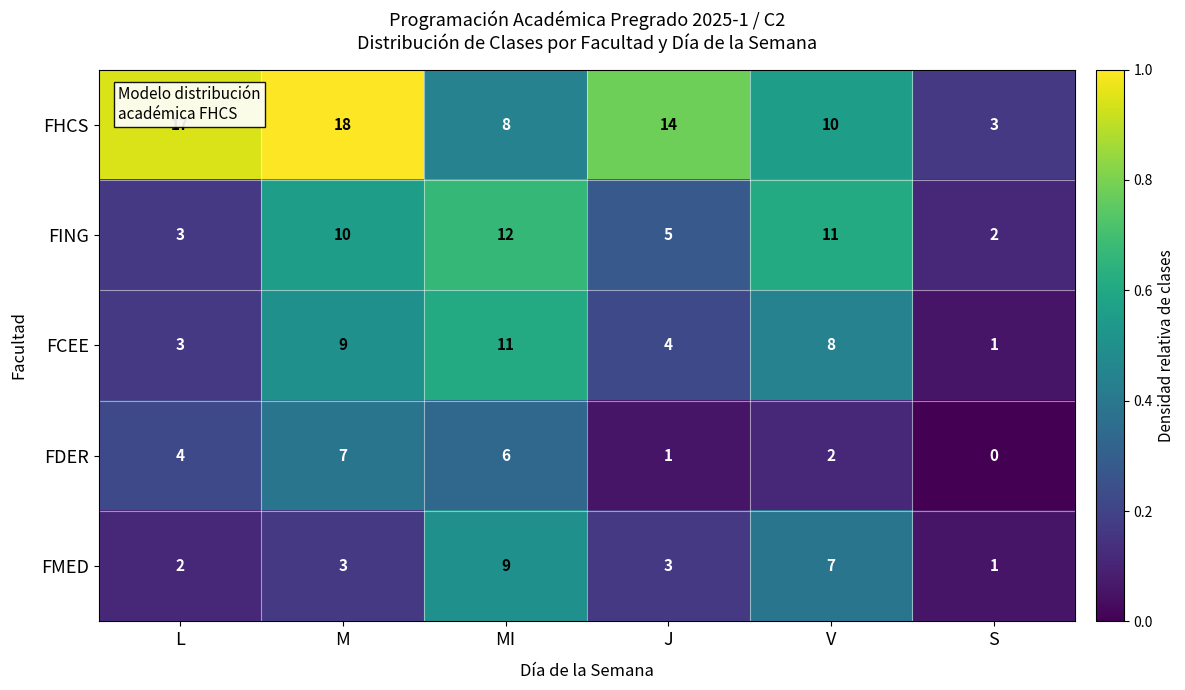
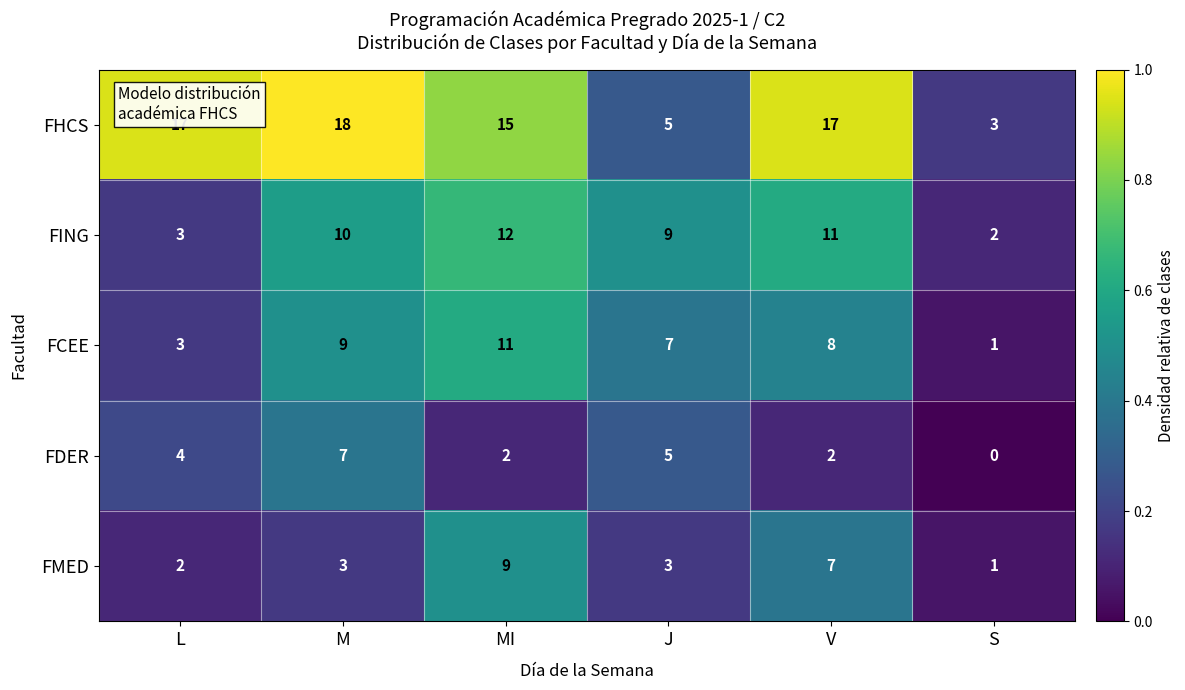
FHCS, MI: 8 -> 15
FHCS, J: 14 -> 5
FHCS, V: 10 -> 17
FING, J: 5 -> 9
FCEE, J: 4 -> 7
FDER, MI: 6 -> 2
FDER, J: 1 -> 5
